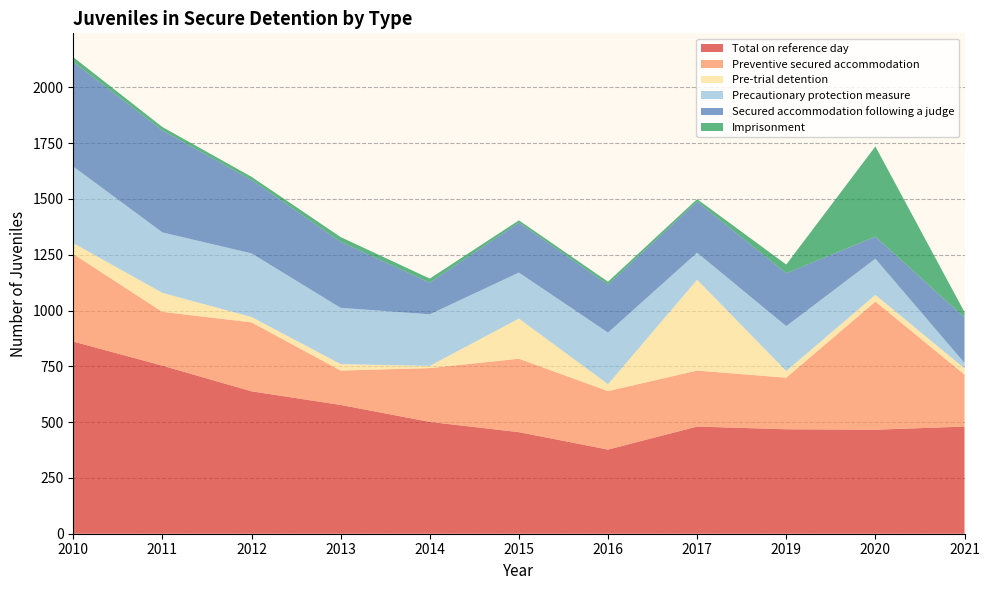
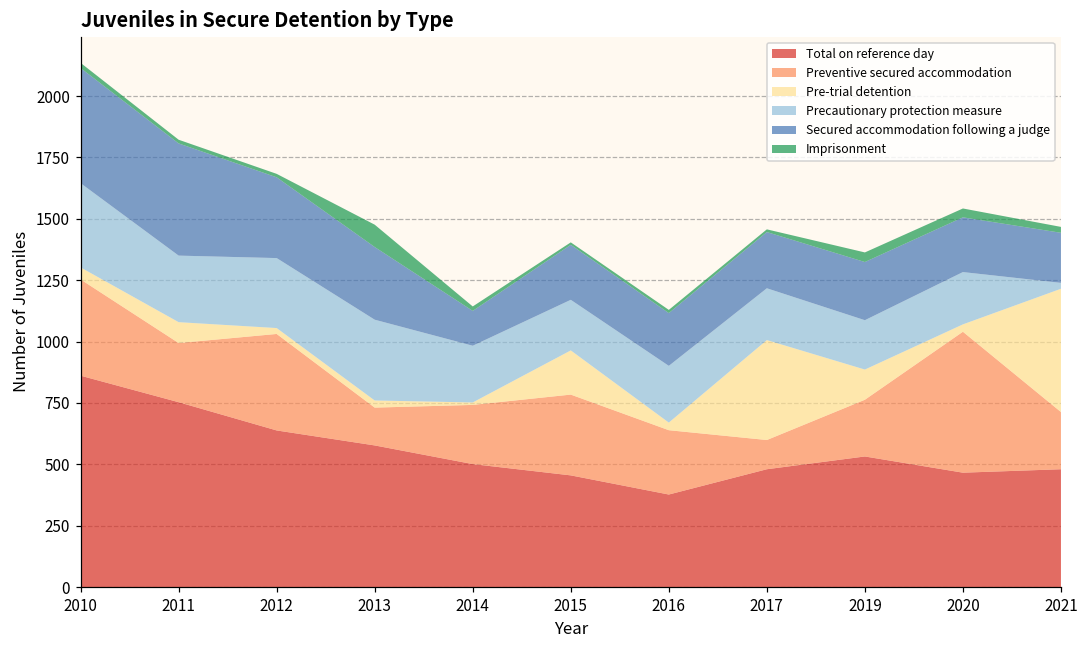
Preventive secured accommodation, 2012: 310 -> 390
Precautionary protection measure, 2013: 250 -> 330
Imprisonment, 2013: 20 -> 90
Preventive secured accommodation, 2017: 250 -> 120
Precautionary protection measure, 2017: 120 -> 210
Total on reference day, 2019: 470 -> 530
Pre-trial detention, 2019: 30 -> 120
Precautionary protection measure, 2020: 160 -> 210
Secured accommodation following a judge, 2020: 100 -> 220
Imprisonment, 2020: 400 -> 40
Pre-trial detention, 2021: 30 -> 500
